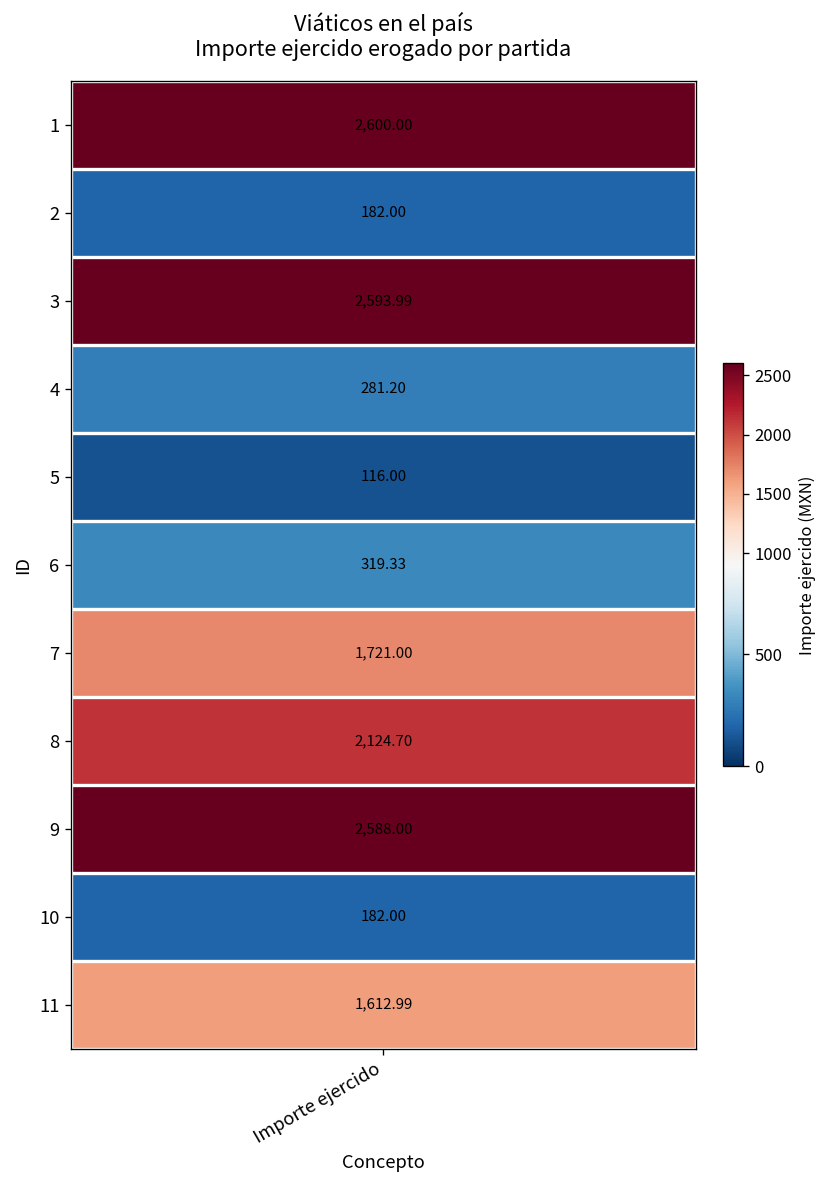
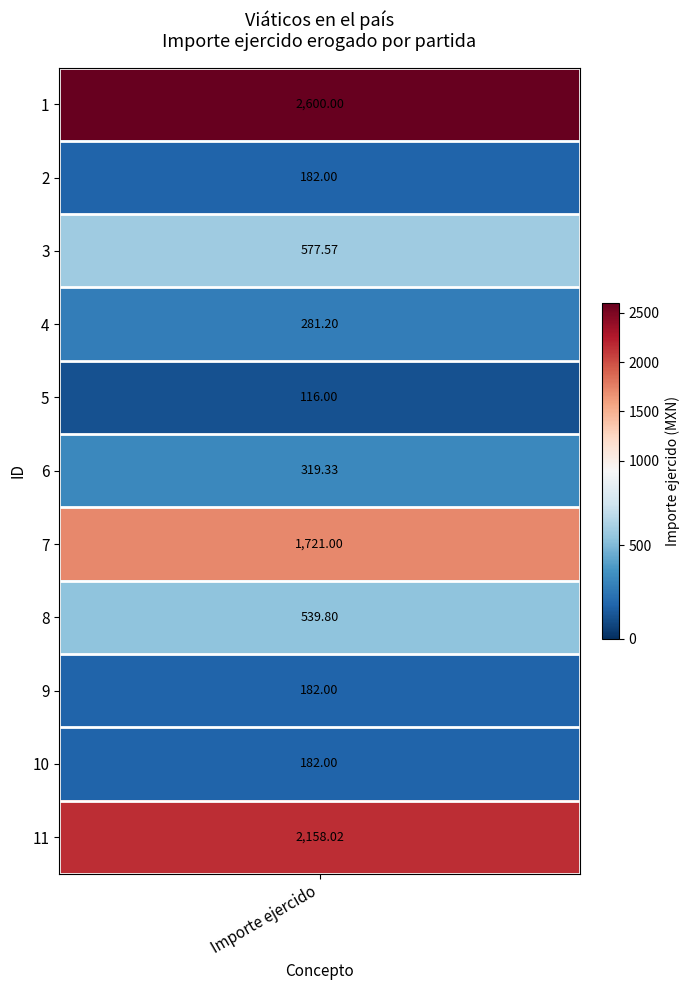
3, Importe ejercido: 2,593.99 -> 577.57
8, Importe ejercido: 2,124.70 -> 539.80
9, Importe ejercido: 2,588.00 -> 182.00
11, Importe ejercido: 1,612.99 -> 2,158.02
